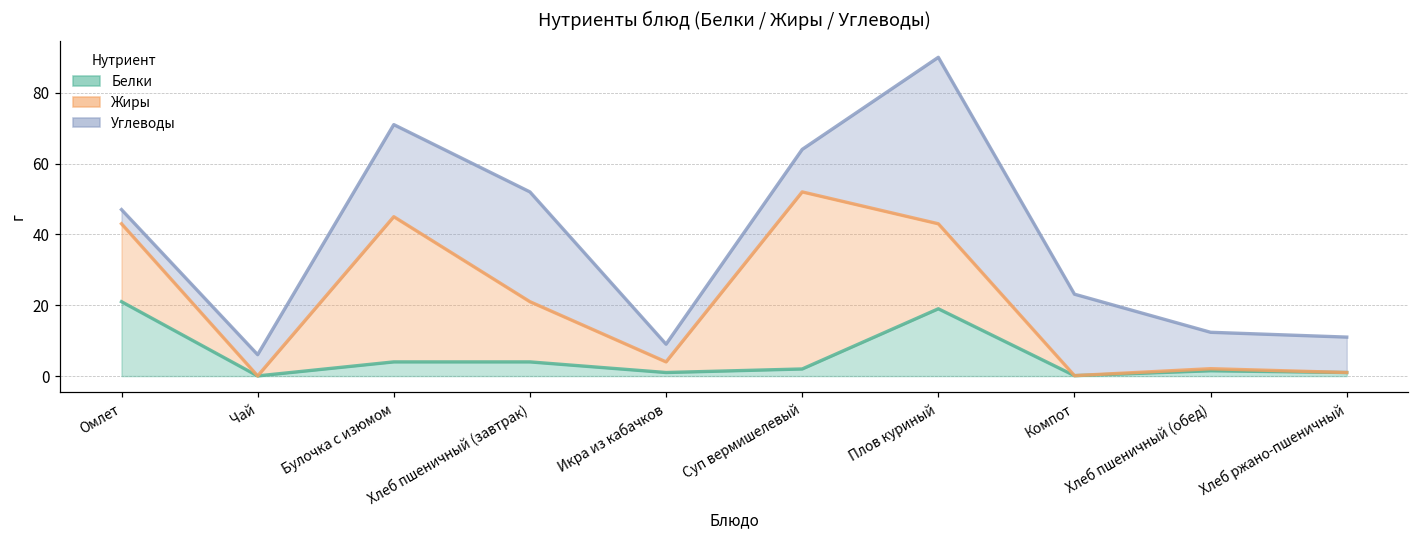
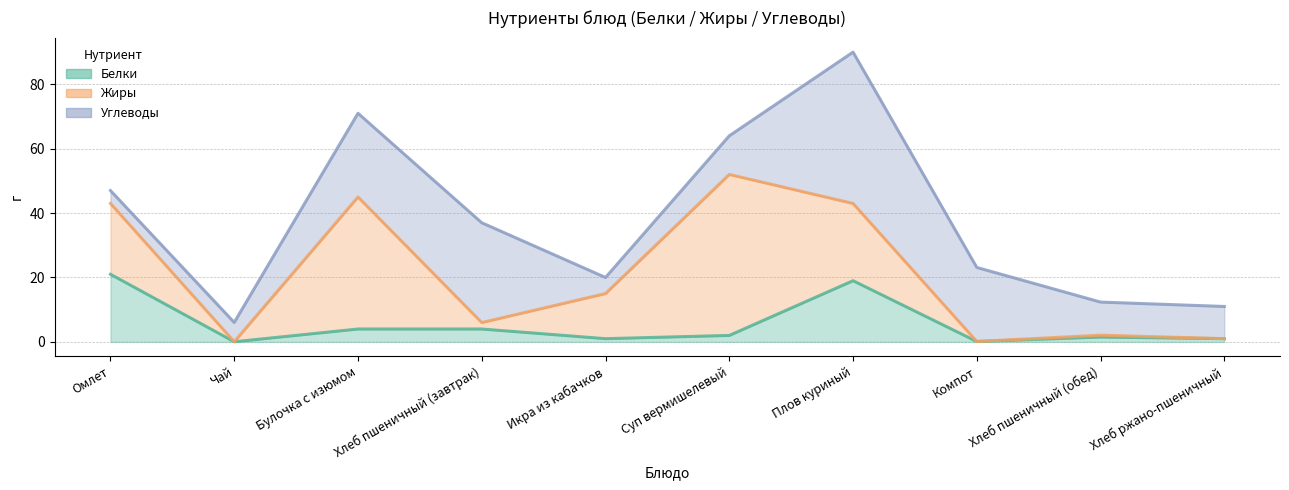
Жиры, Хлеб пшеничный (завтрак): 17 -> 2
Жиры, Икра из кабачков: 3 -> 14
